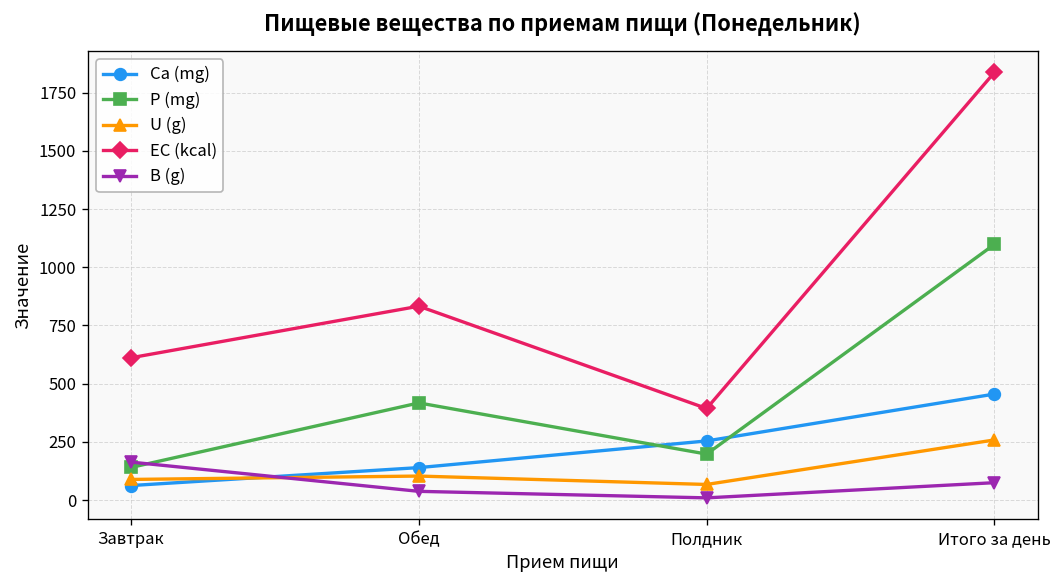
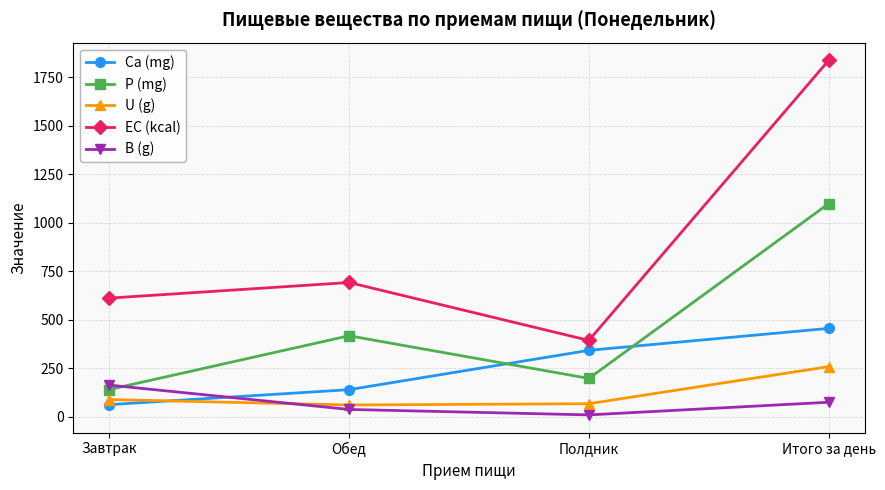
U (g), Обед: 100 -> 60
EC (kcal), Обед: 830 -> 690
Ca (mg), Полдник: 250 -> 340
